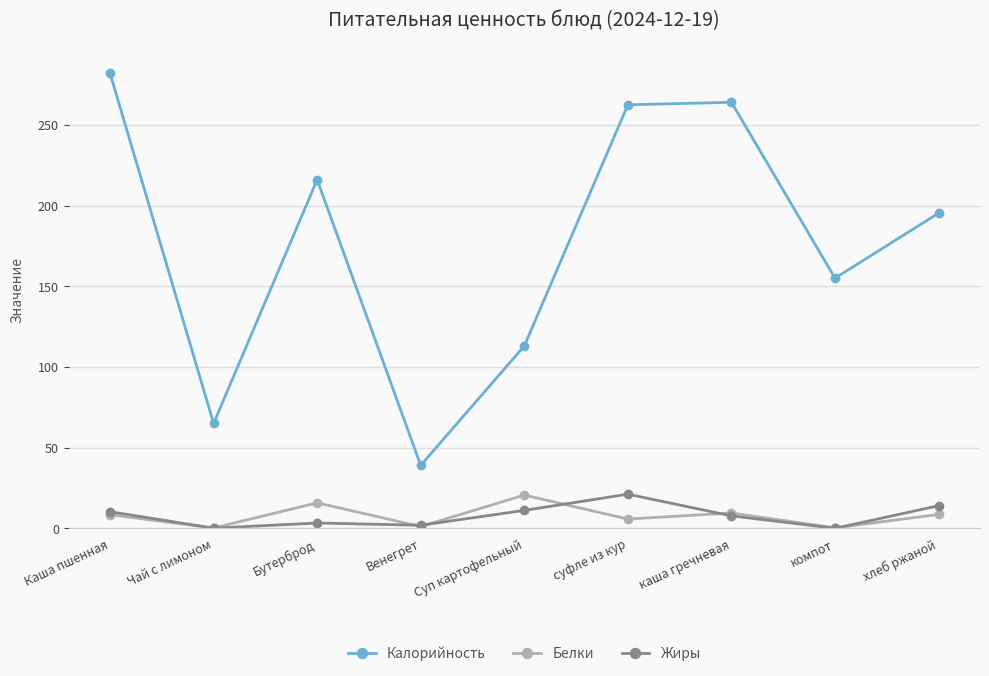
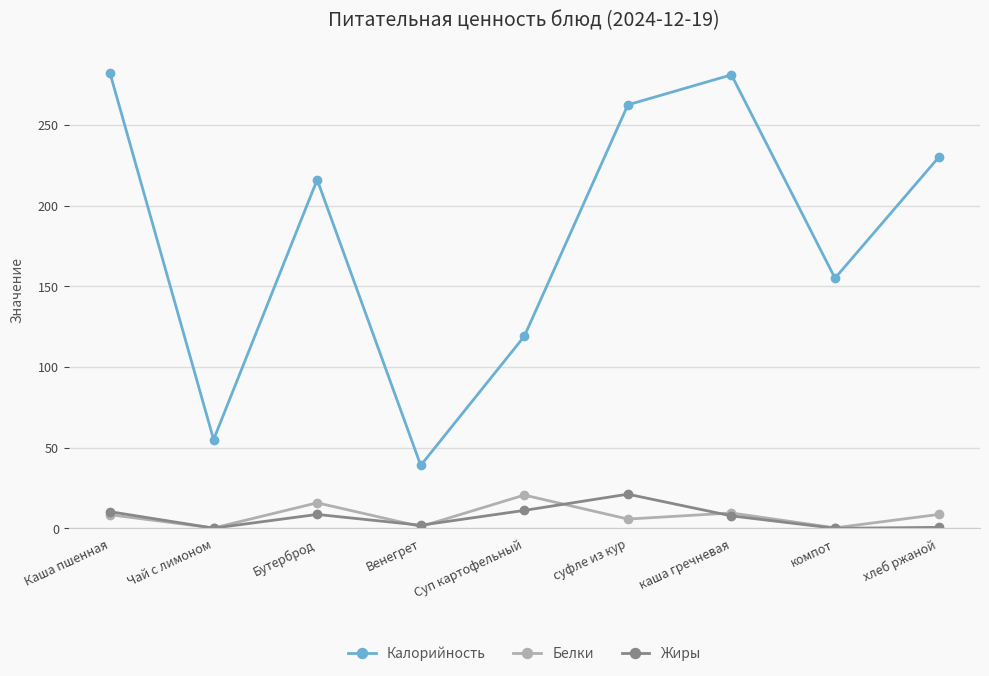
Калорийность, Чай с лимоном: 65 -> 55
Жиры, Бутерброд: 3 -> 9
Калорийность, Суп картофельный: 113 -> 119
Калорийность, каша гречневая: 264 -> 281
Калорийность, хлеб ржаной: 195 -> 230
Жиры, хлеб ржаной: 14 -> 1
